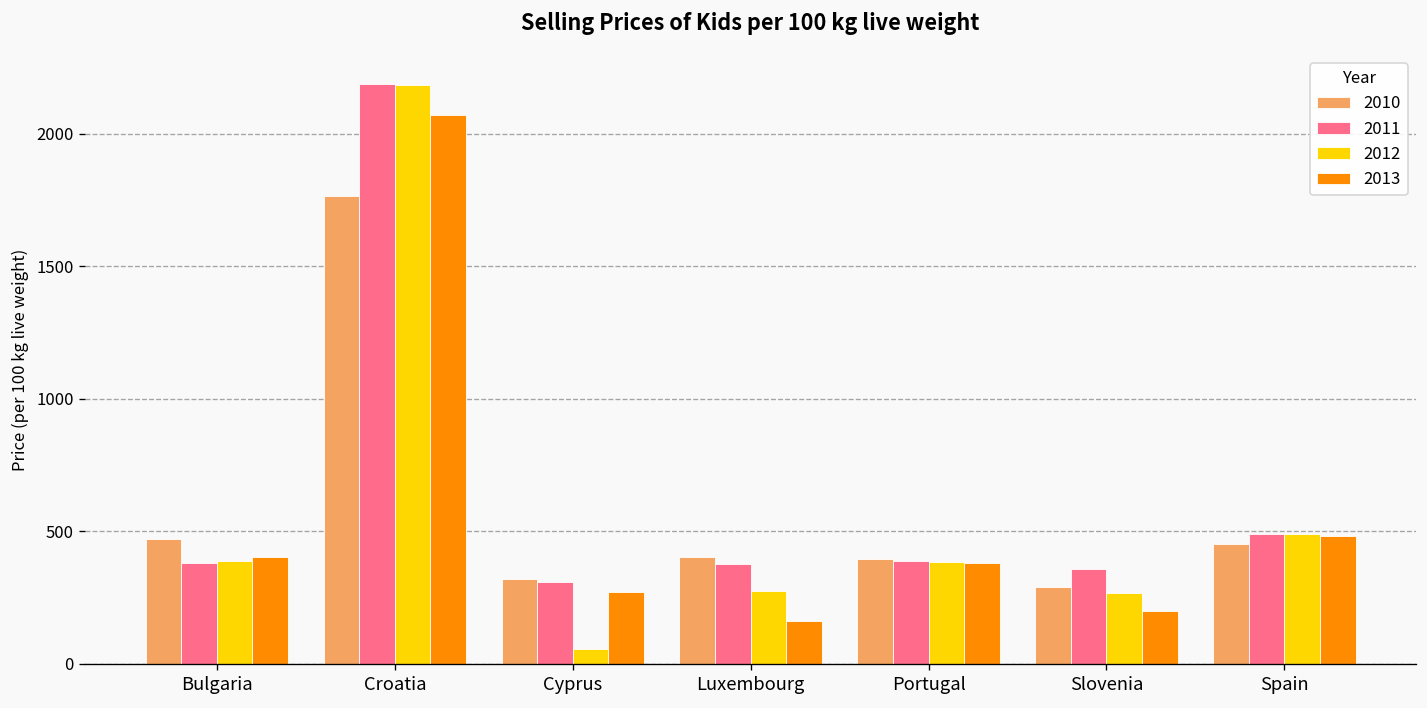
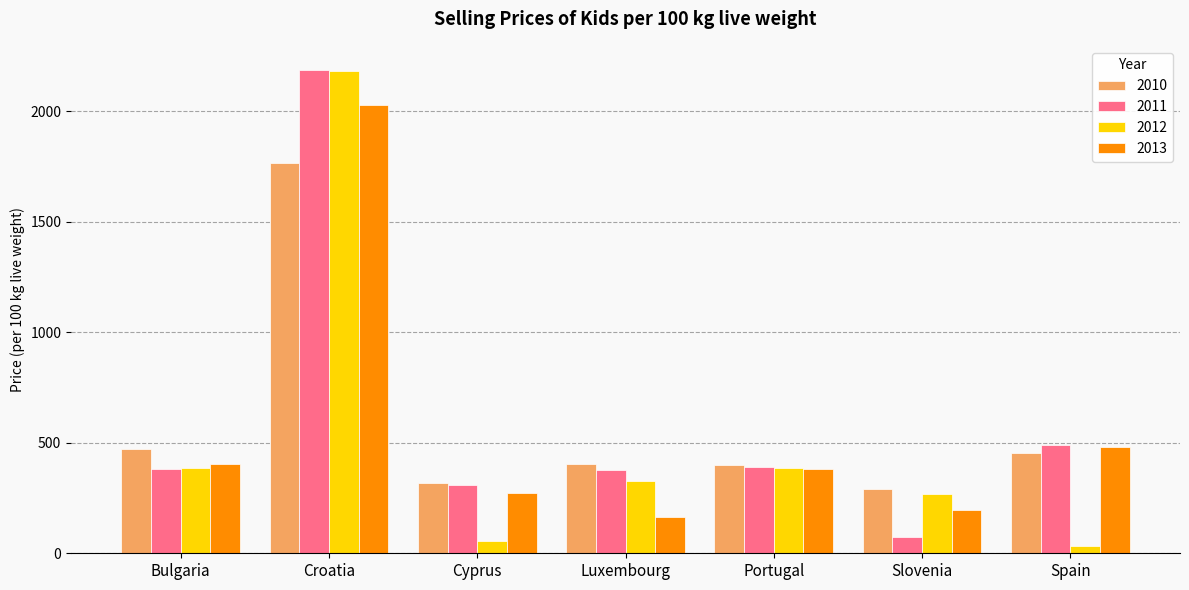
2013, Croatia: 2070 -> 2030
2012, Luxembourg: 280 -> 330
2011, Slovenia: 360 -> 70
2012, Spain: 490 -> 30
